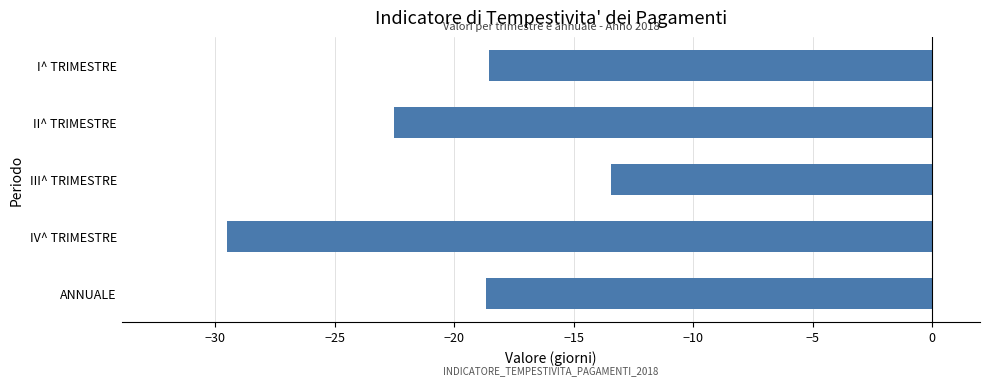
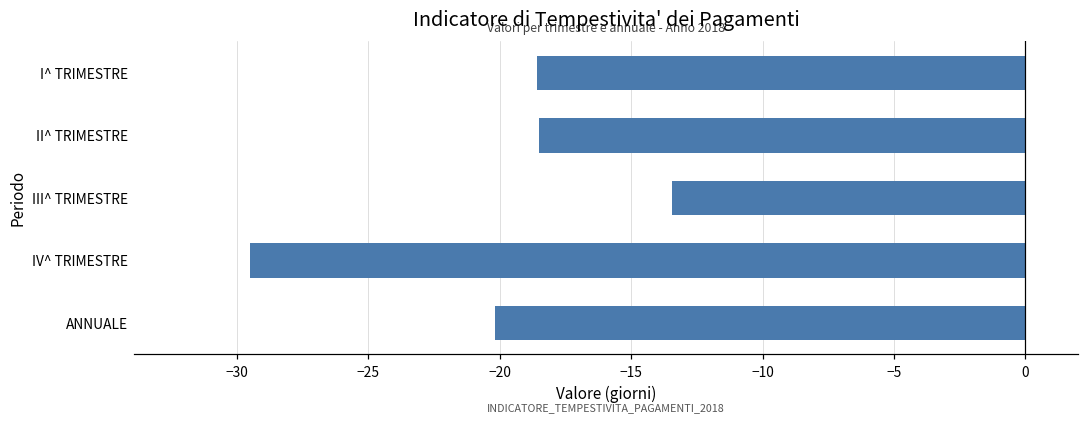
II^ TRIMESTRE: -22.5 -> -18.5
ANNUALE: -18.7 -> -20.2
